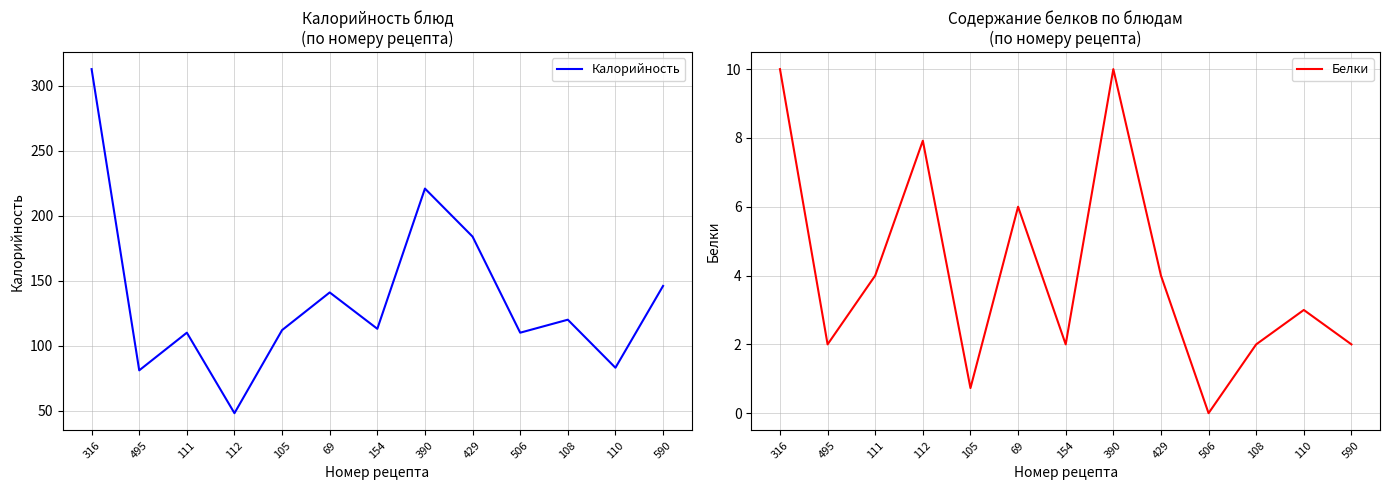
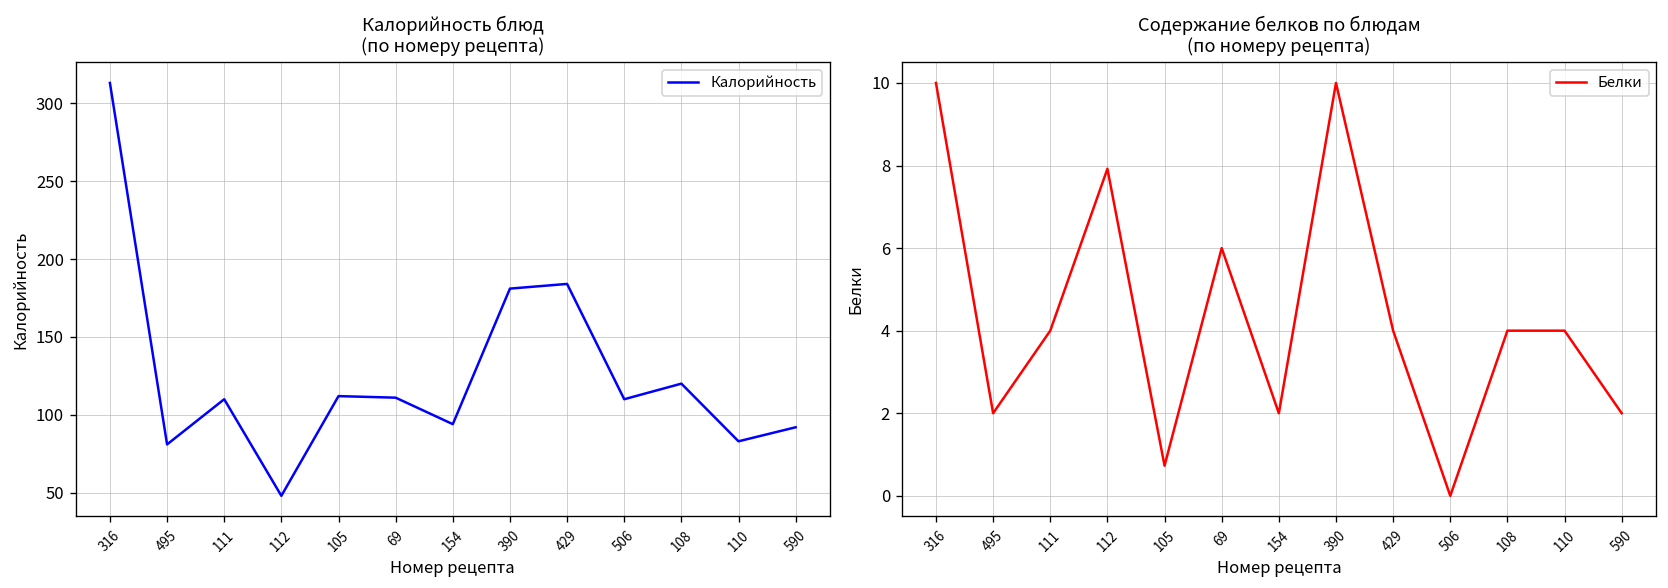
Калорийность блюд (по номеру рецепта), 69: 141 -> 111
Калорийность блюд (по номеру рецепта), 154: 113 -> 94
Калорийность блюд (по номеру рецепта), 390: 221 -> 181
Калорийность блюд (по номеру рецепта), 590: 146 -> 92
Содержание белков по блюдам (по номеру рецепта), 108: 2 -> 4
Содержание белков по блюдам (по номеру рецепта), 110: 3 -> 4
